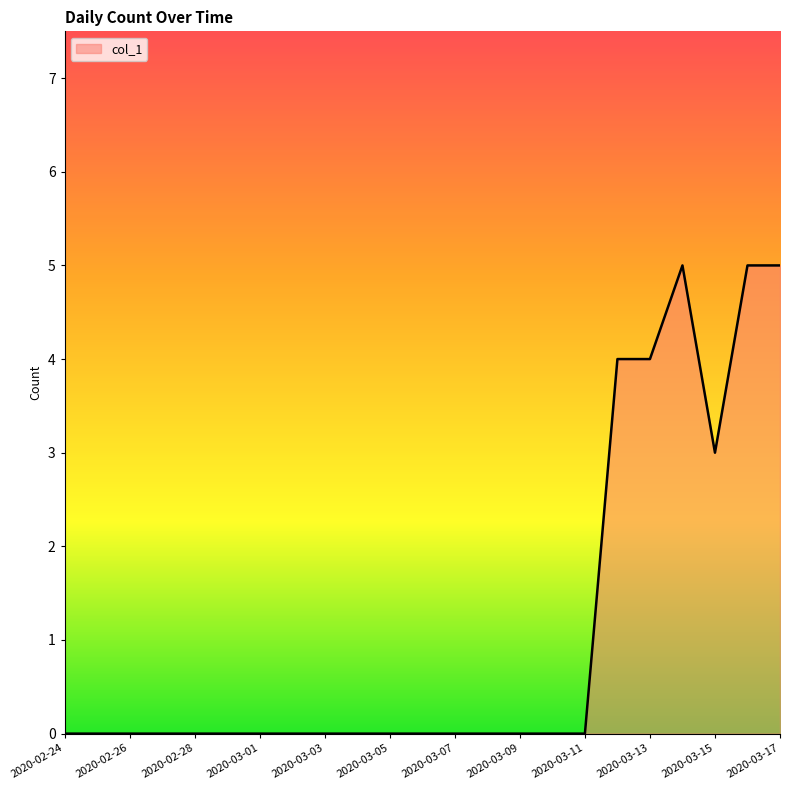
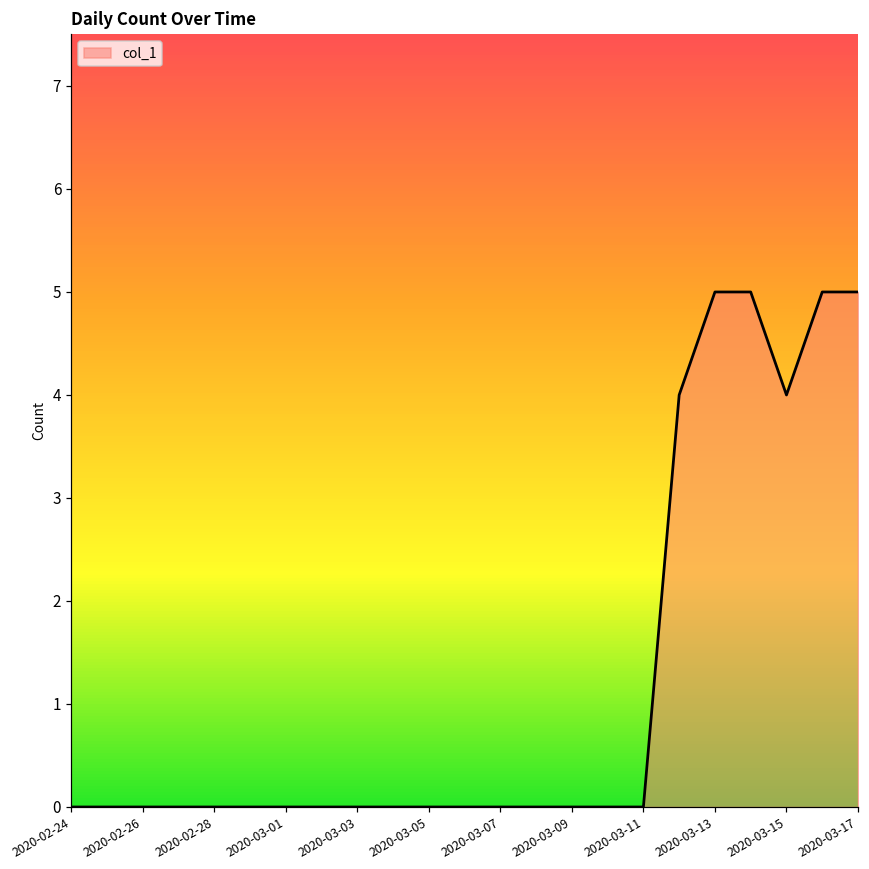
2020-03-13: 4 -> 5
2020-03-15: 3 -> 4
